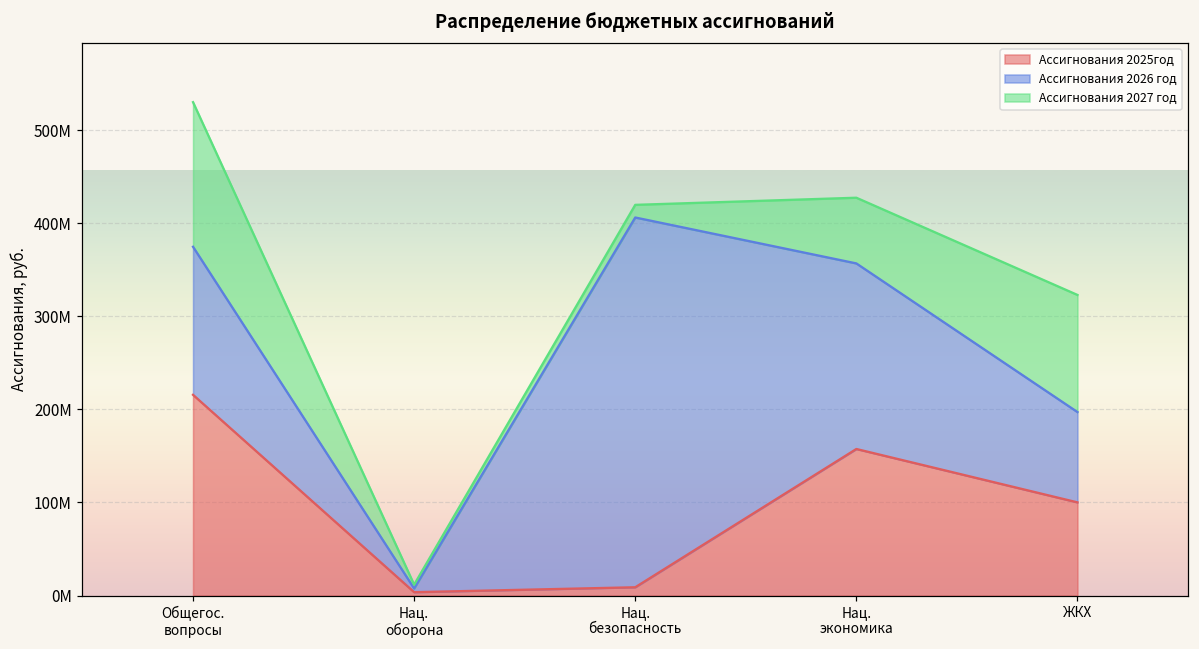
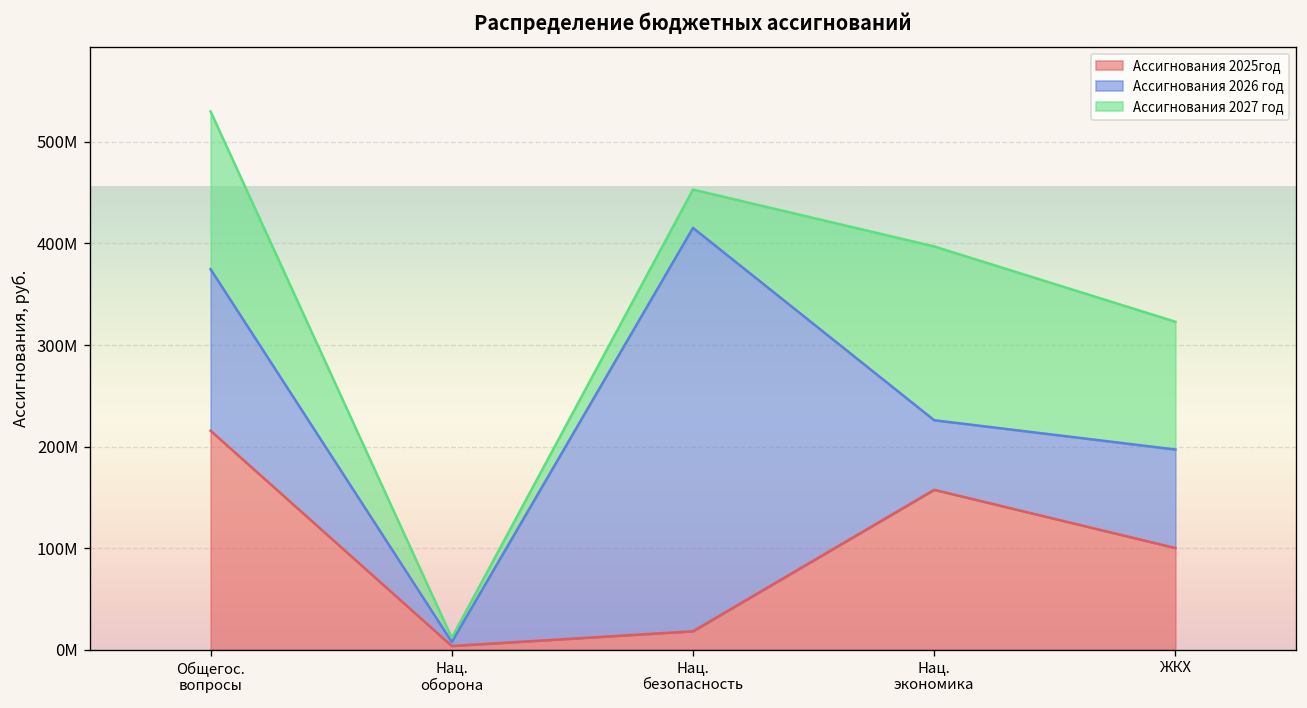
Ассигнования 2025год, Нац. безопасность: 10000000 -> 20000000
Ассигнования 2027 год, Нац. безопасность: 10000000 -> 40000000
Ассигнования 2026 год, Нац. экономика: 200000000 -> 70000000
Ассигнования 2027 год, Нац. экономика: 70000000 -> 170000000
